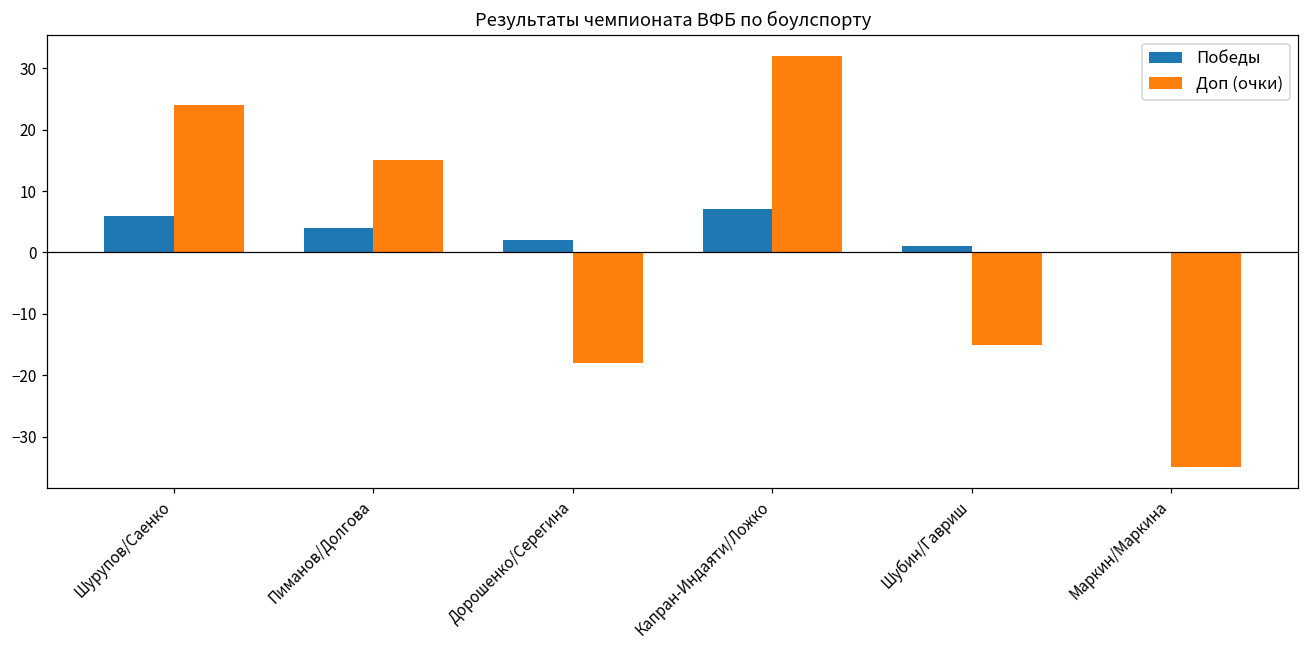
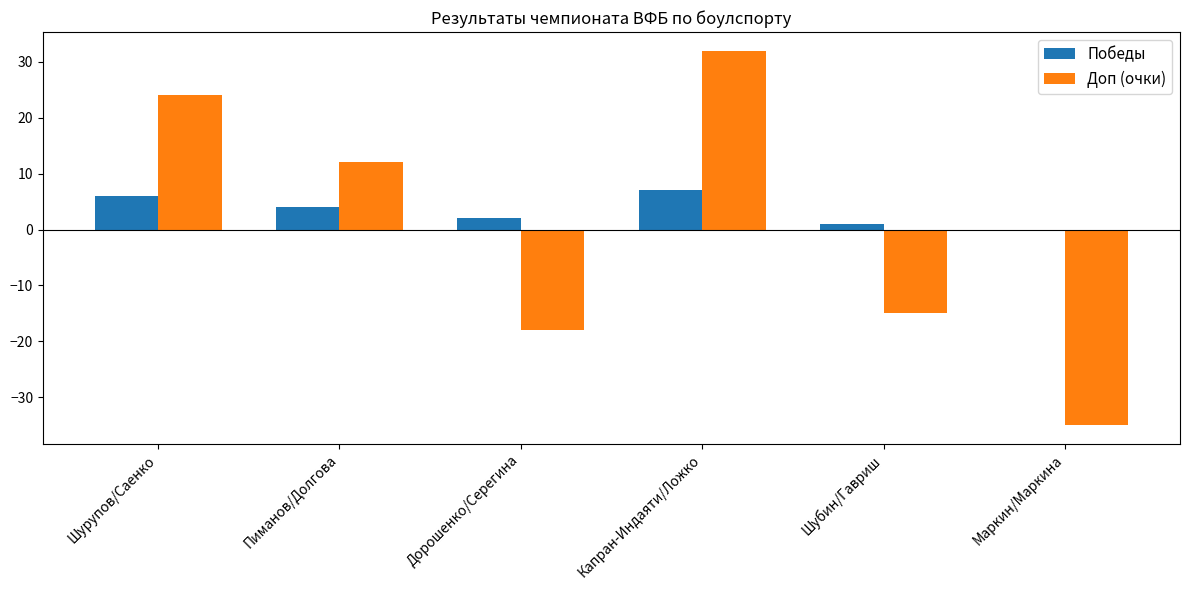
Доп (очки), Пиманов/Долгова: 15 -> 12
